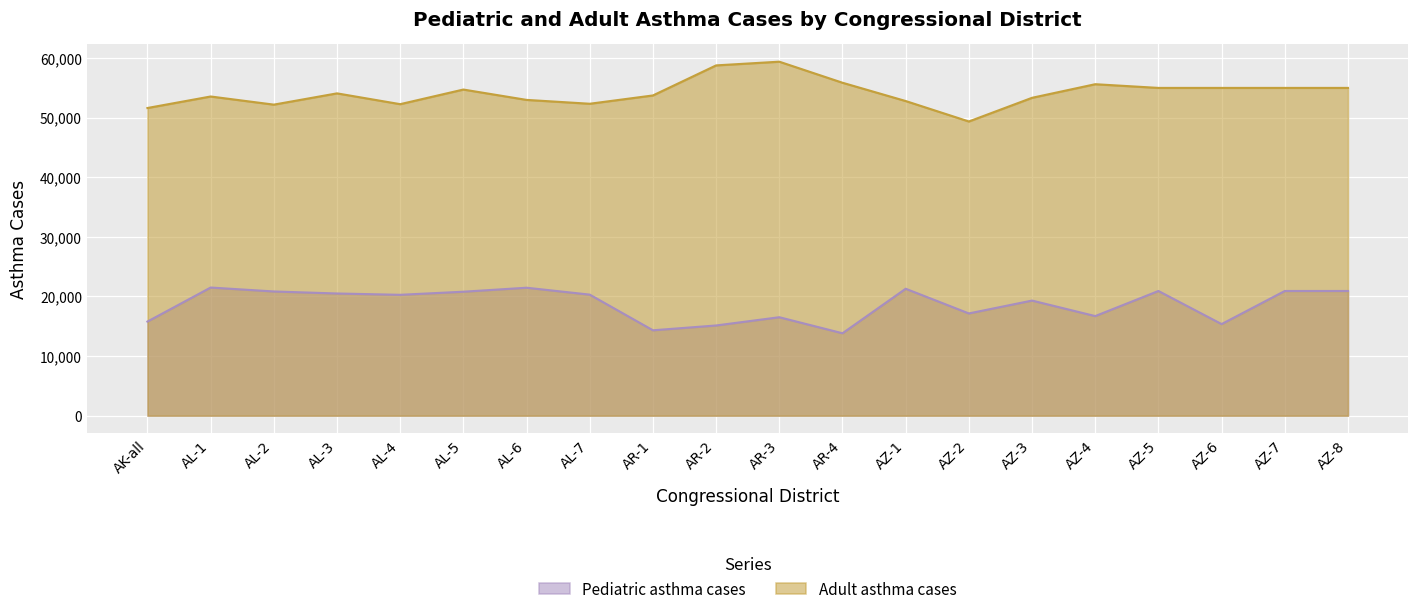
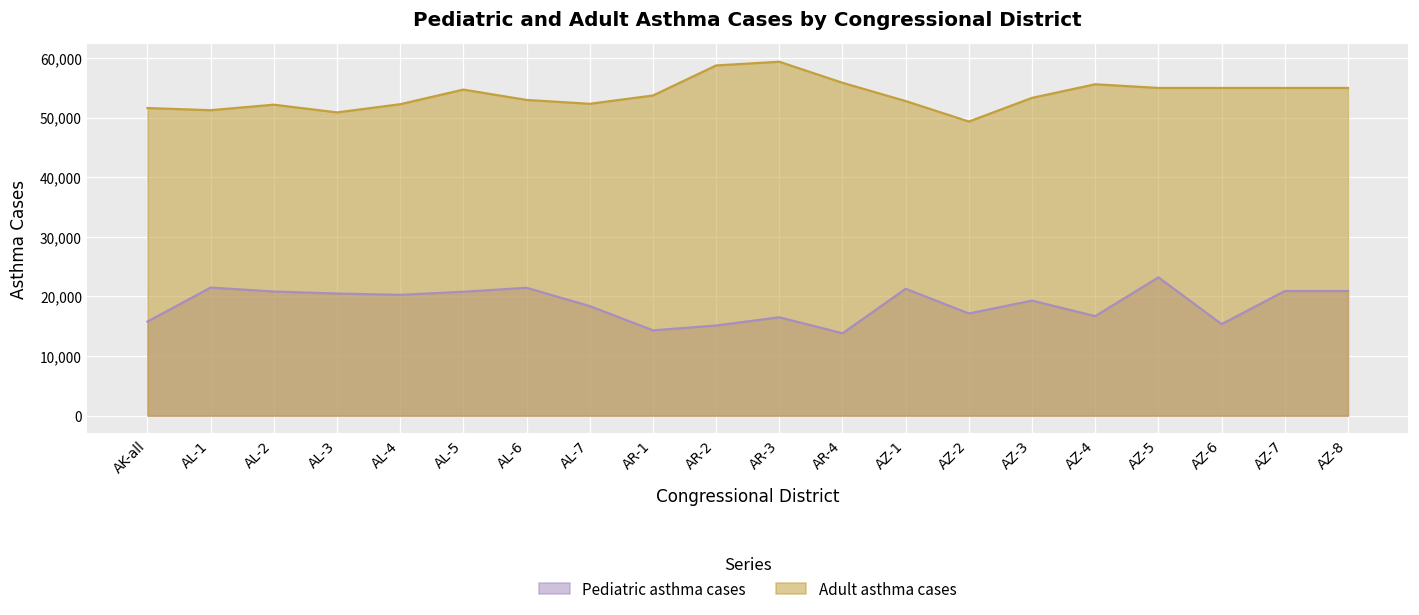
Adult asthma cases, AL-1: 54,000 -> 51,000
Adult asthma cases, AL-3: 54,000 -> 51,000
Pediatric asthma cases, AL-7: 20,000 -> 18,000
Pediatric asthma cases, AZ-5: 21,000 -> 23,000
